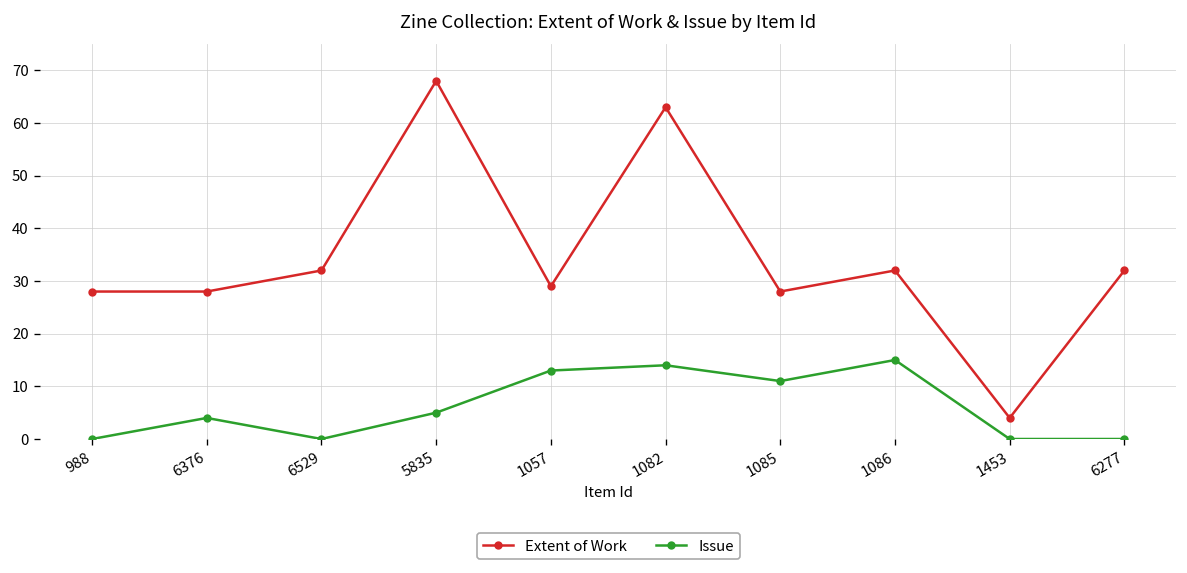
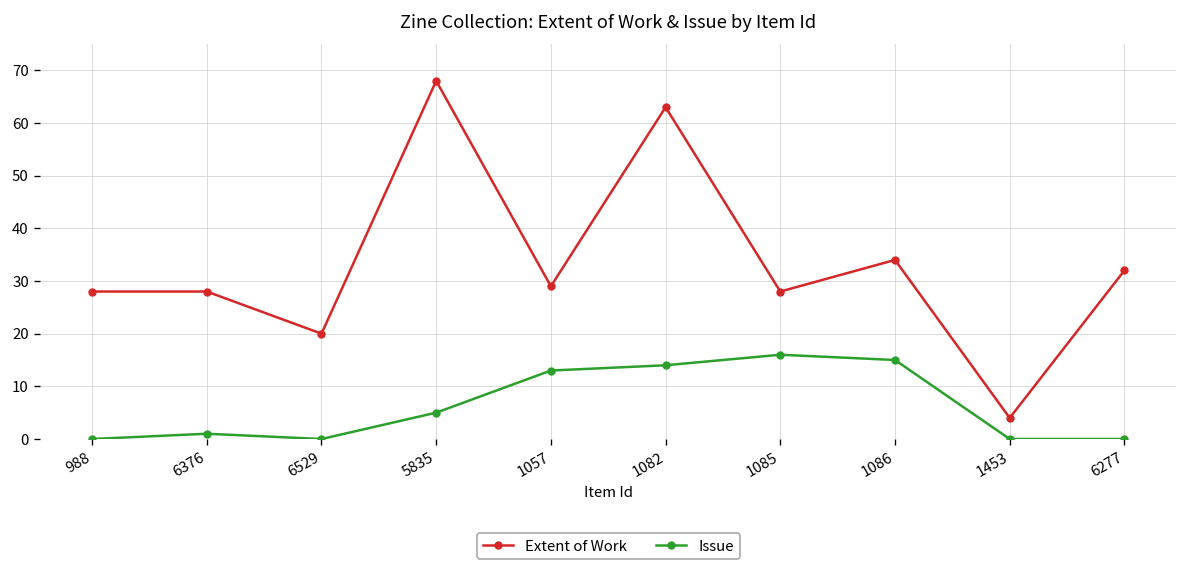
Issue, 6376: 4 -> 1
Extent of Work, 6529: 32 -> 20
Issue, 1085: 11 -> 16
Extent of Work, 1086: 32 -> 34
